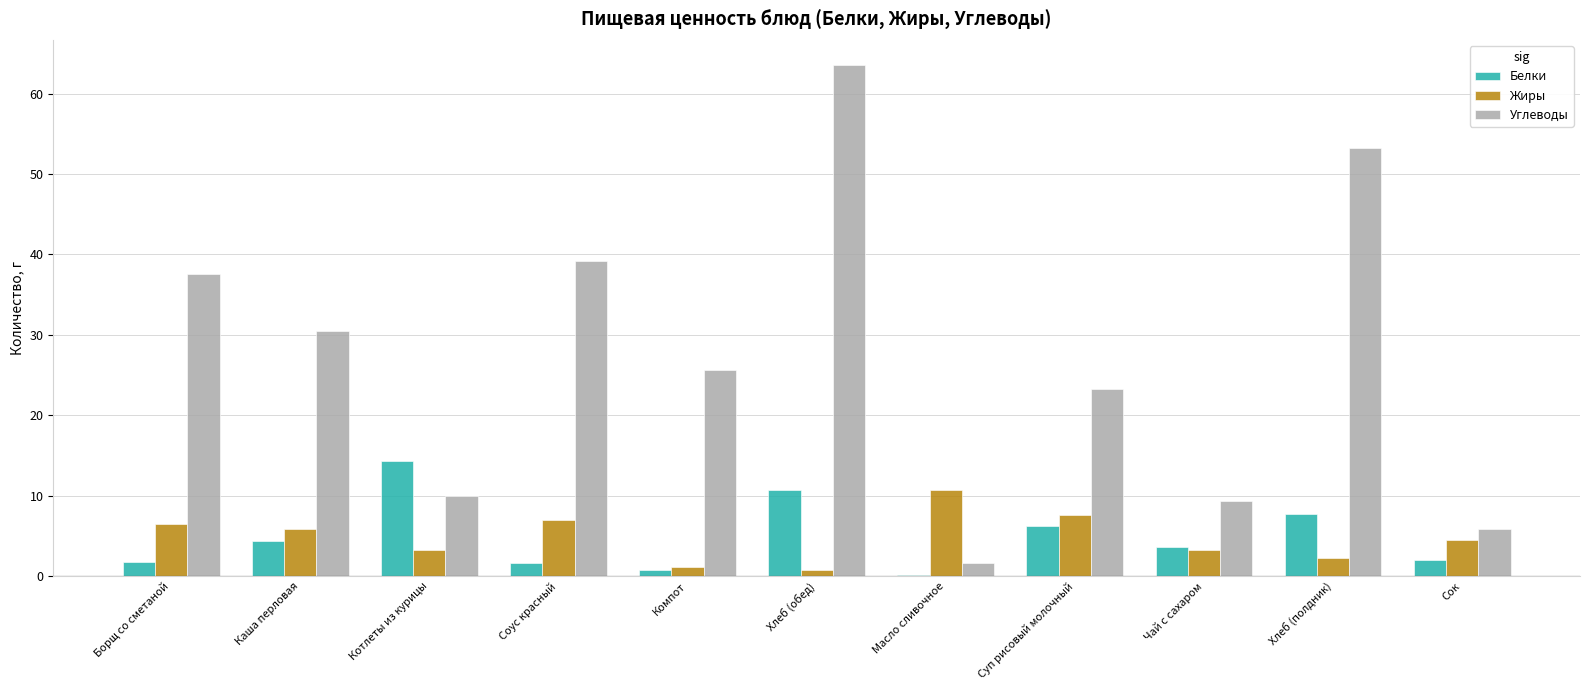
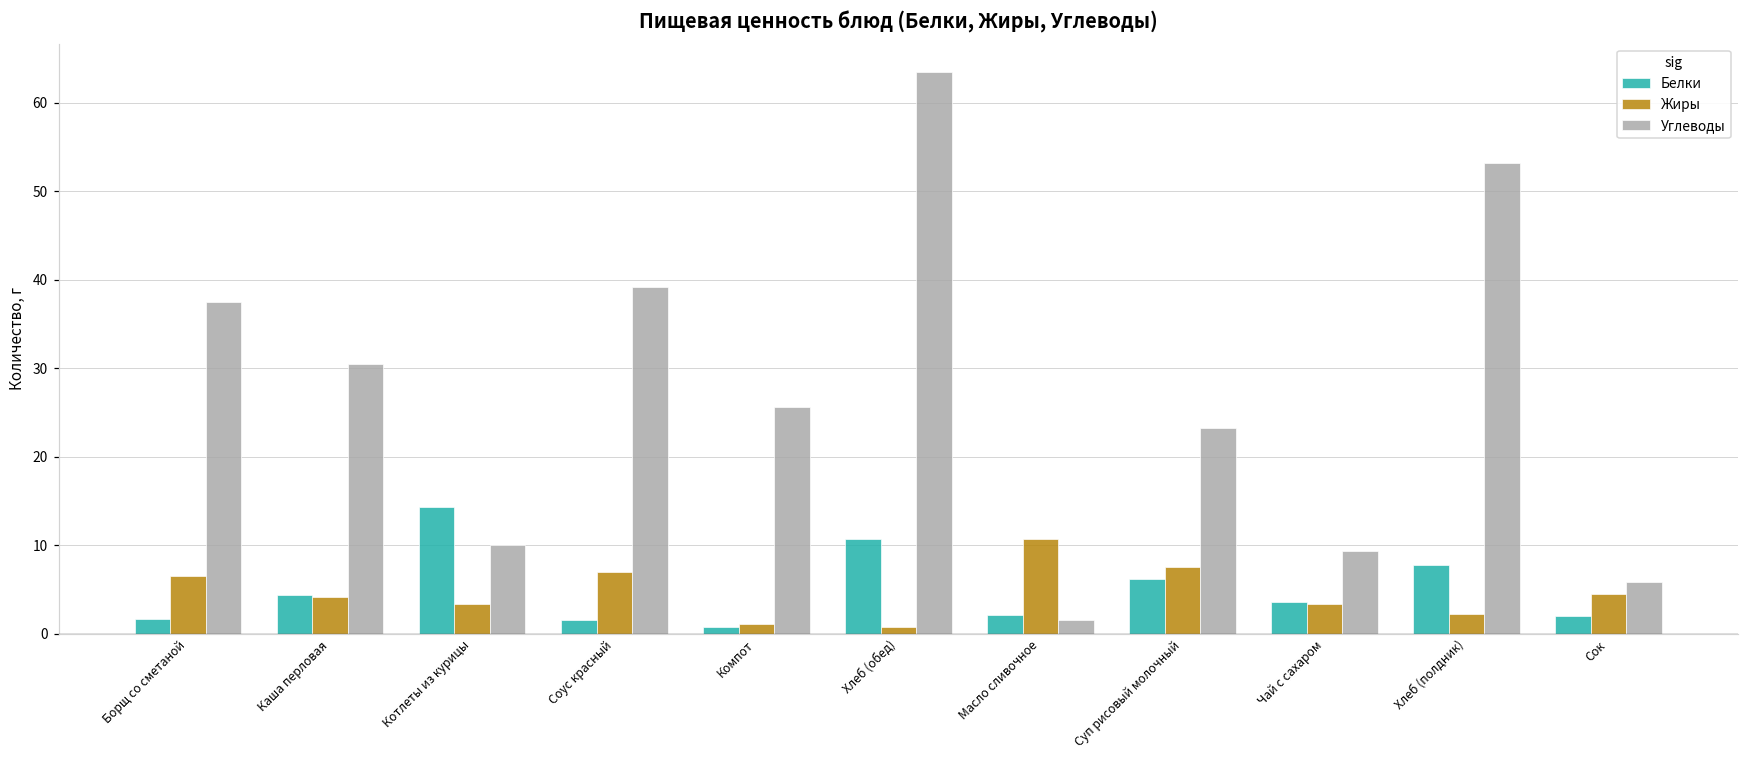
Жиры, Каша перловая: 6 -> 4
Белки, Масло сливочное: 0 -> 2
